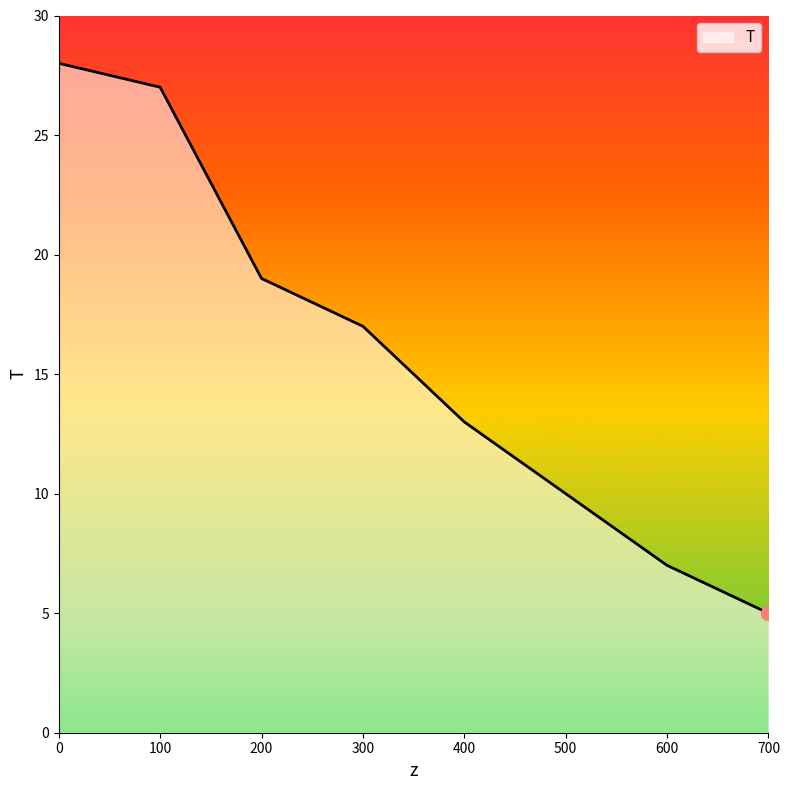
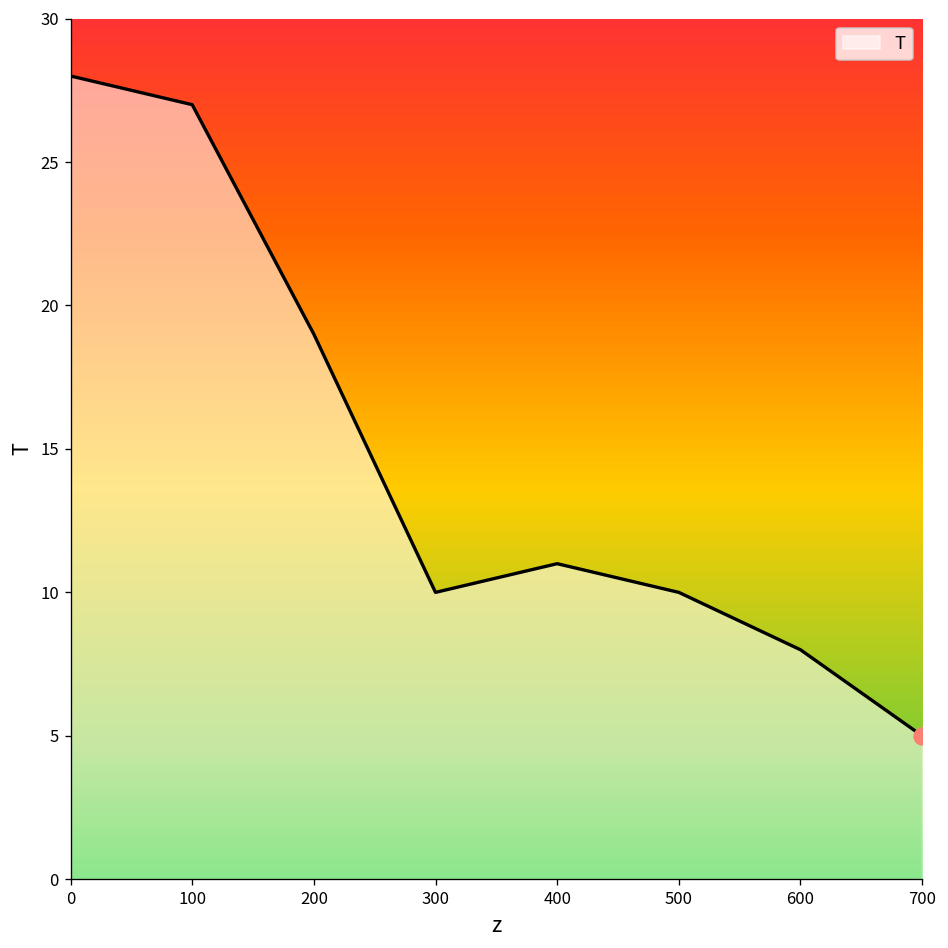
T, 300: 17 -> 10
T, 400: 13 -> 11
T, 600: 7 -> 8
